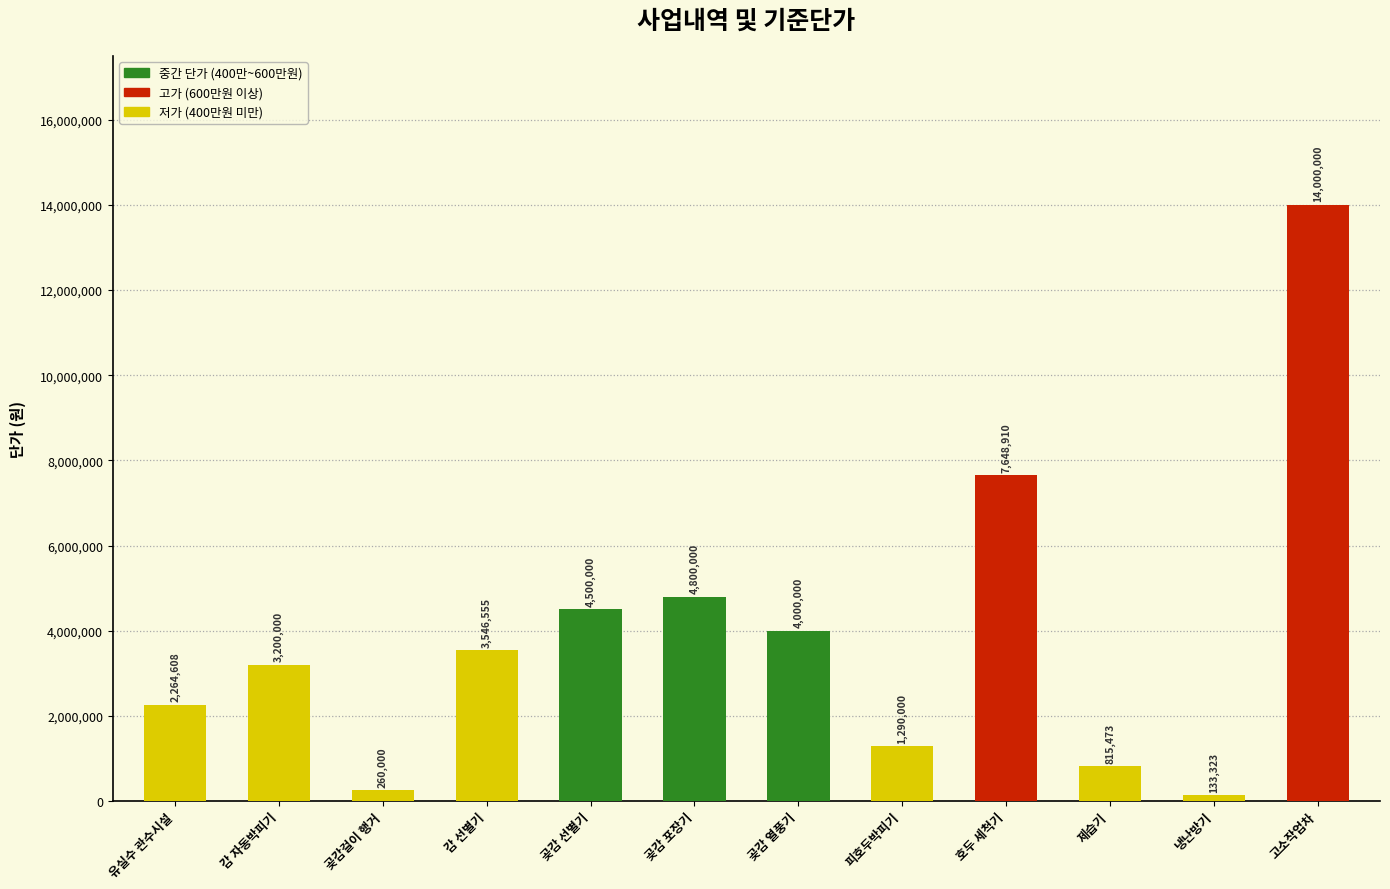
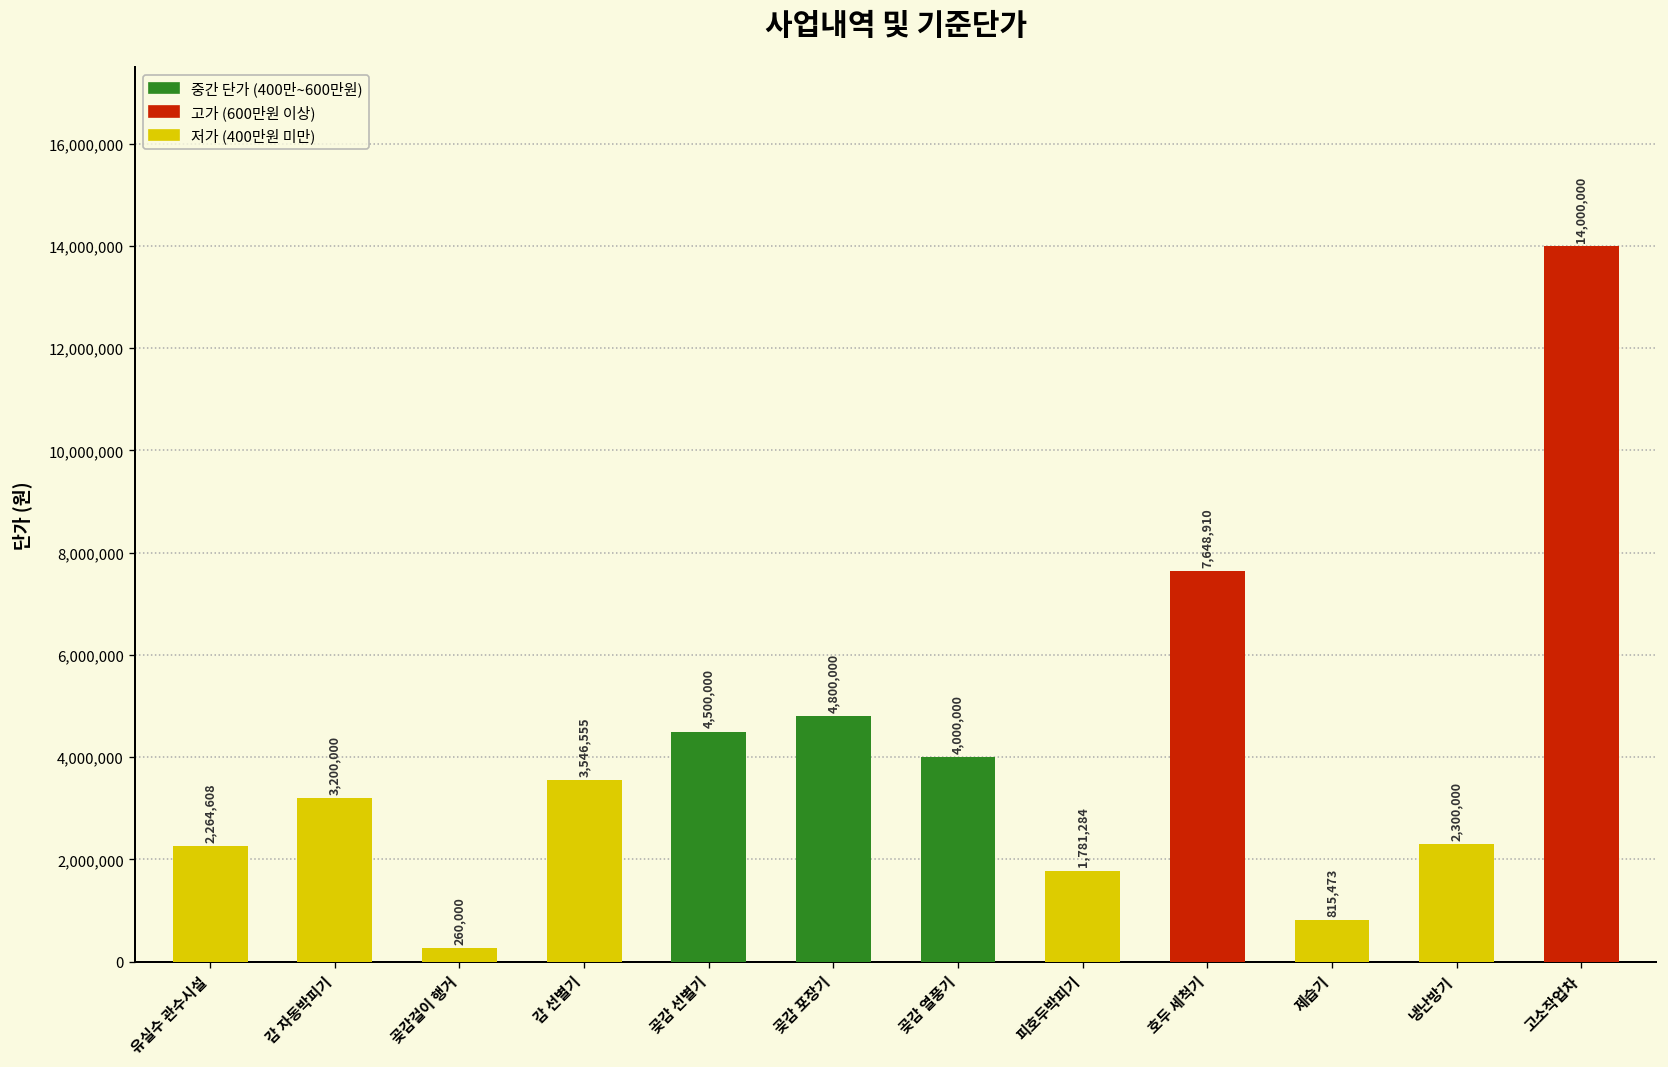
피호두박피기: 1,290,000 -> 1,781,284
냉난방기: 133,323 -> 2,300,000
